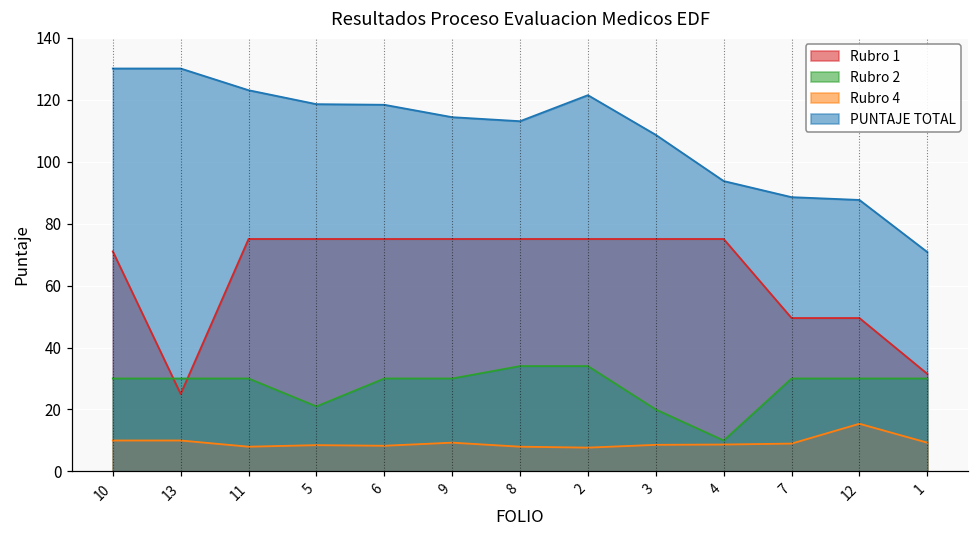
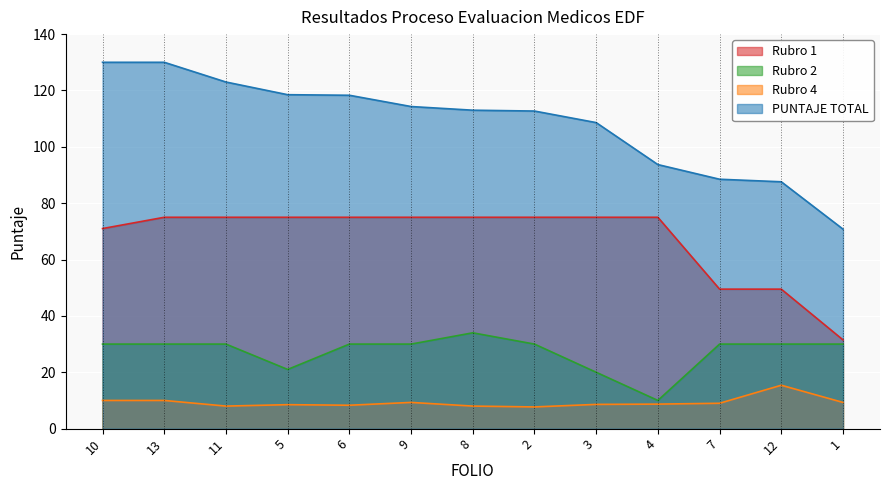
Rubro 1, 13: 25 -> 75
Rubro 2, 2: 34 -> 30
PUNTAJE TOTAL, 2: 121 -> 113
